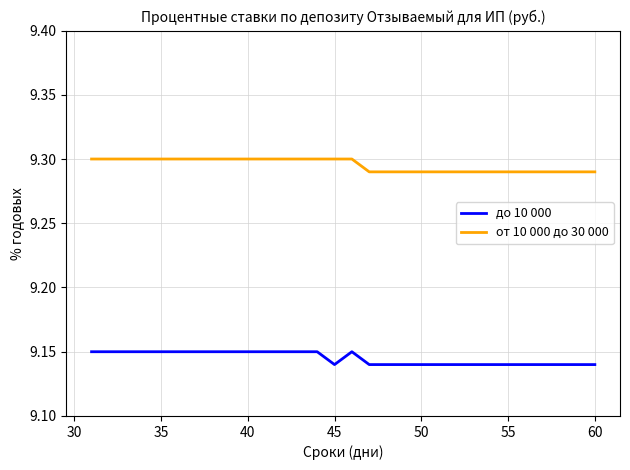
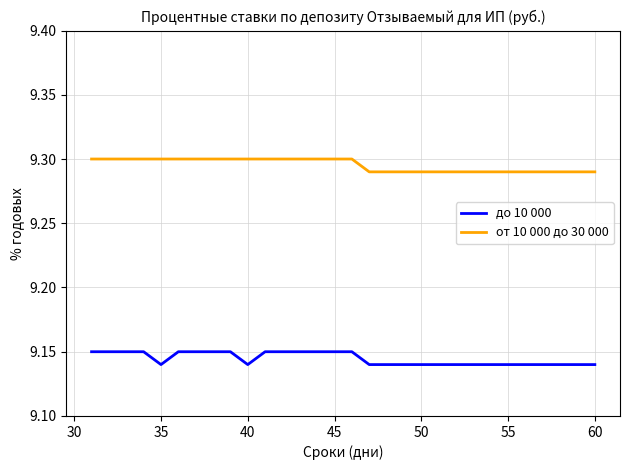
до 10 000, 35: 9.15 -> 9.14
до 10 000, 40: 9.15 -> 9.14
до 10 000, 45: 9.14 -> 9.15
